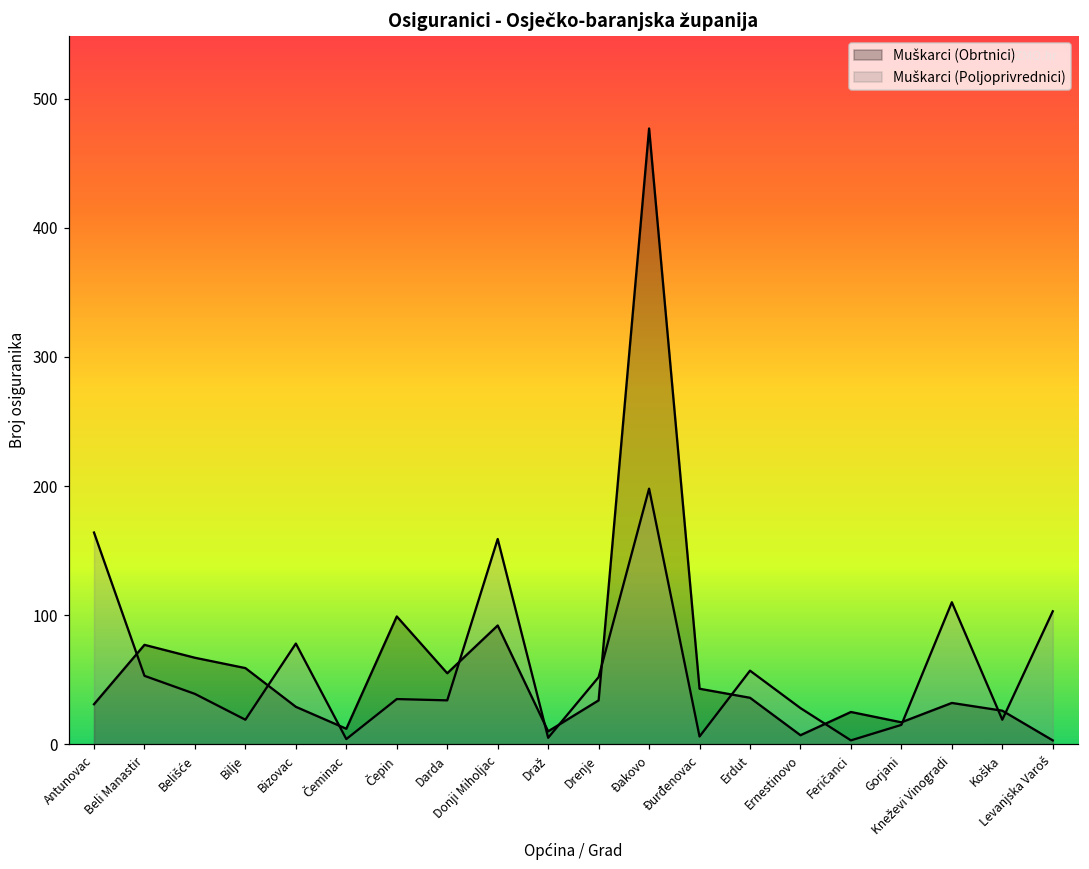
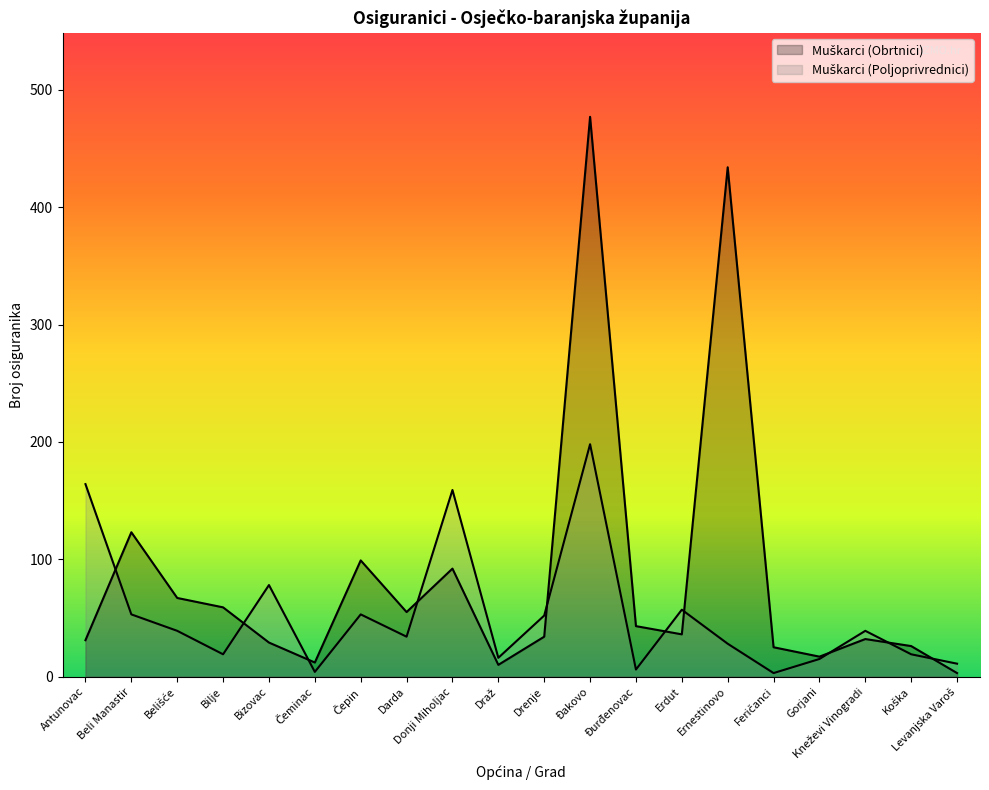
Muškarci (Obrtnici), Beli Manastir: 77 -> 123
Muškarci (Poljoprivrednici), Čepin: 35 -> 53
Muškarci (Poljoprivrednici), Draž: 5 -> 16
Muškarci (Obrtnici), Ernestinovo: 7 -> 434
Muškarci (Poljoprivrednici), Kneževi Vinogradi: 110 -> 39
Muškarci (Poljoprivrednici), Levanjska Varoš: 103 -> 11
